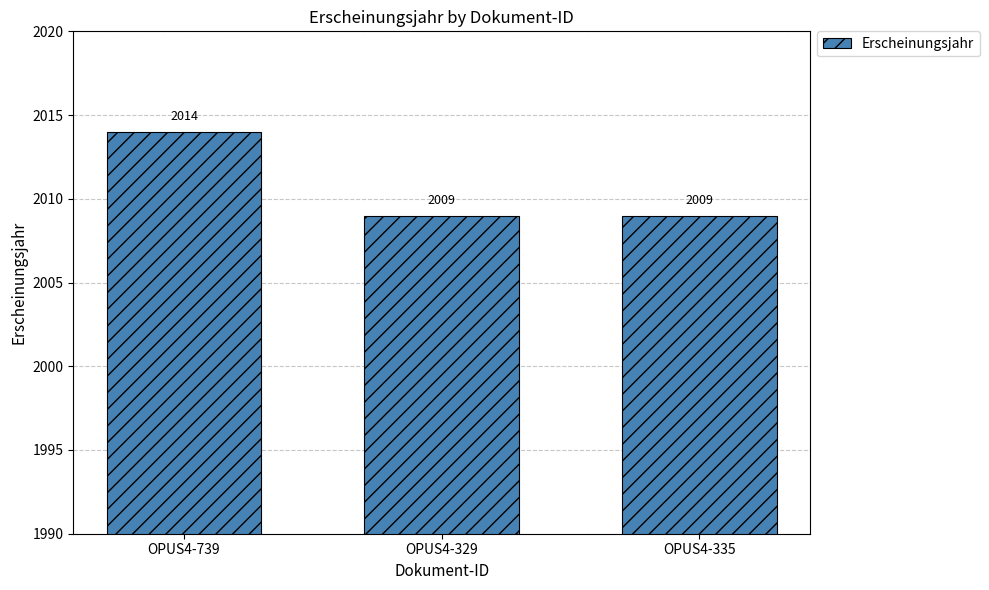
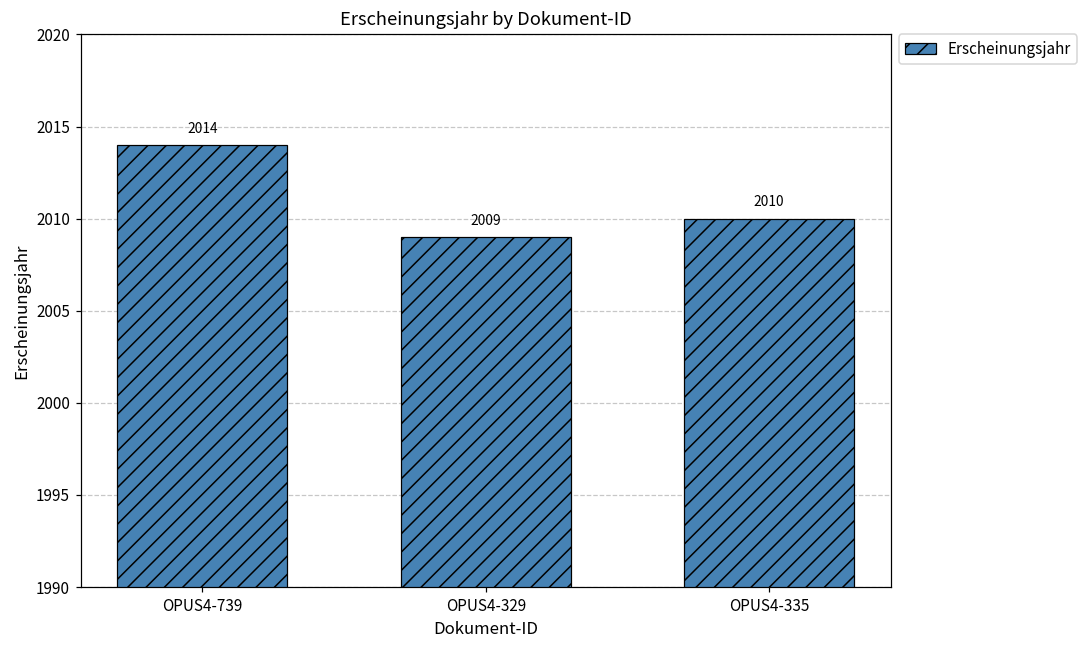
OPUS4-335: 2009 -> 2010
